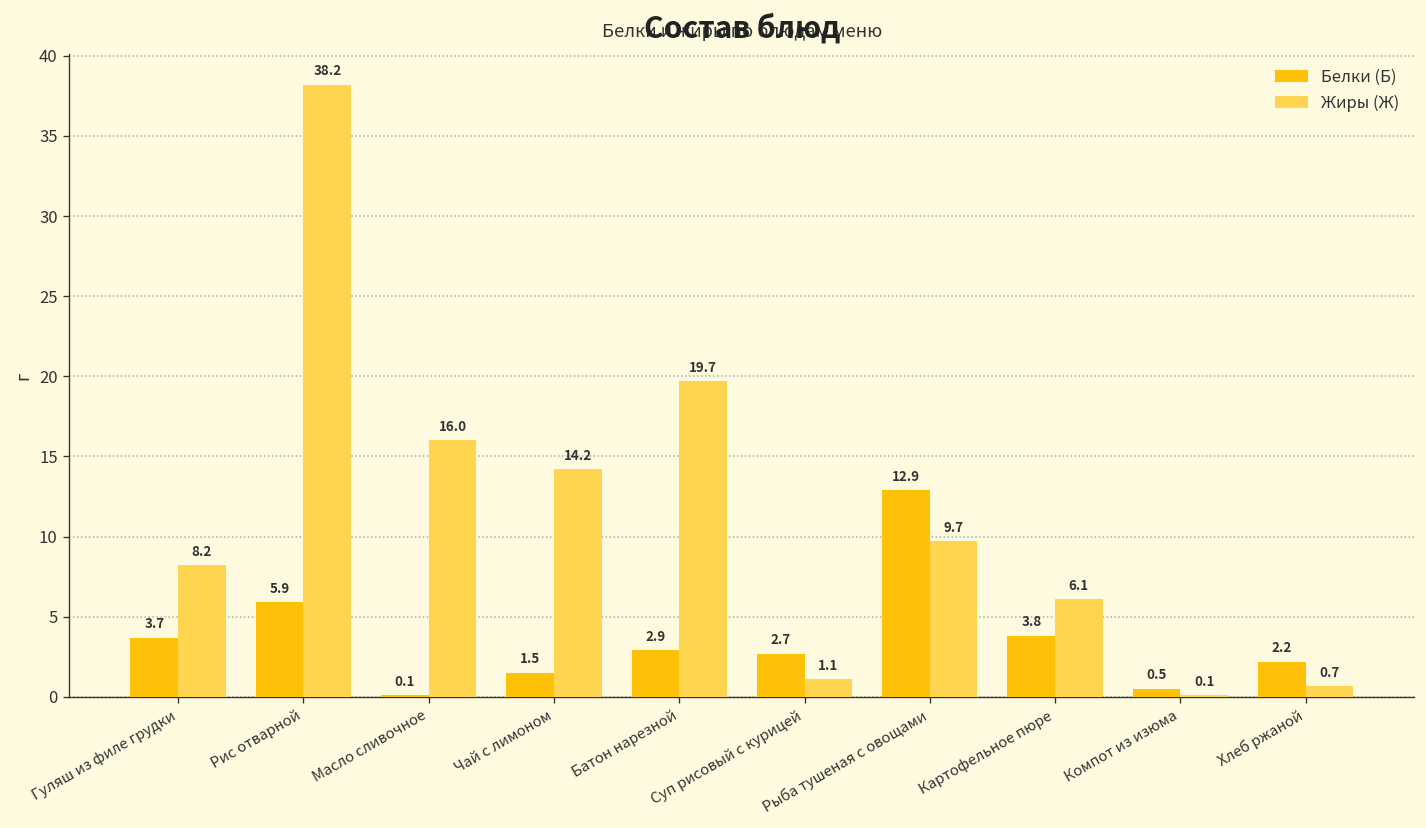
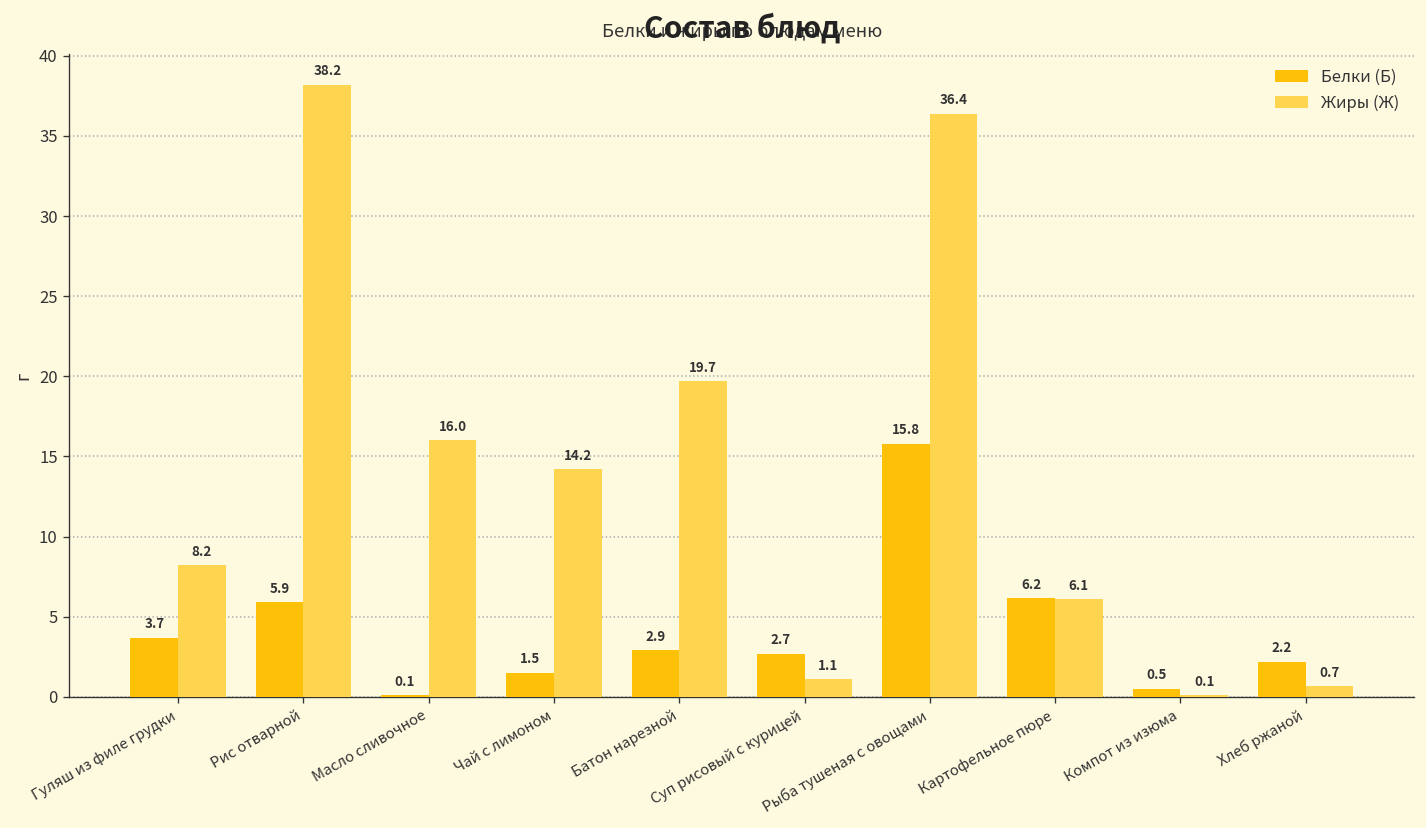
Белки (Б), Рыба тушеная с овощами: 12.9 -> 15.8
Жиры (Ж), Рыба тушеная с овощами: 9.7 -> 36.4
Белки (Б), Картофельное пюре: 3.8 -> 6.2
